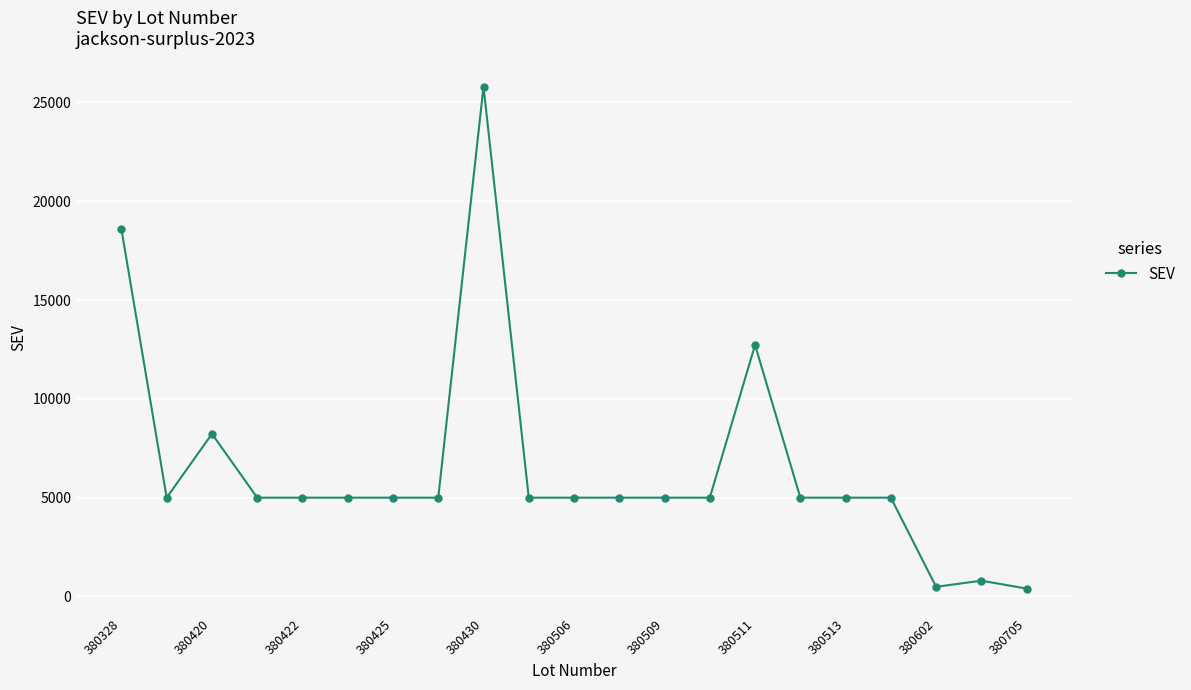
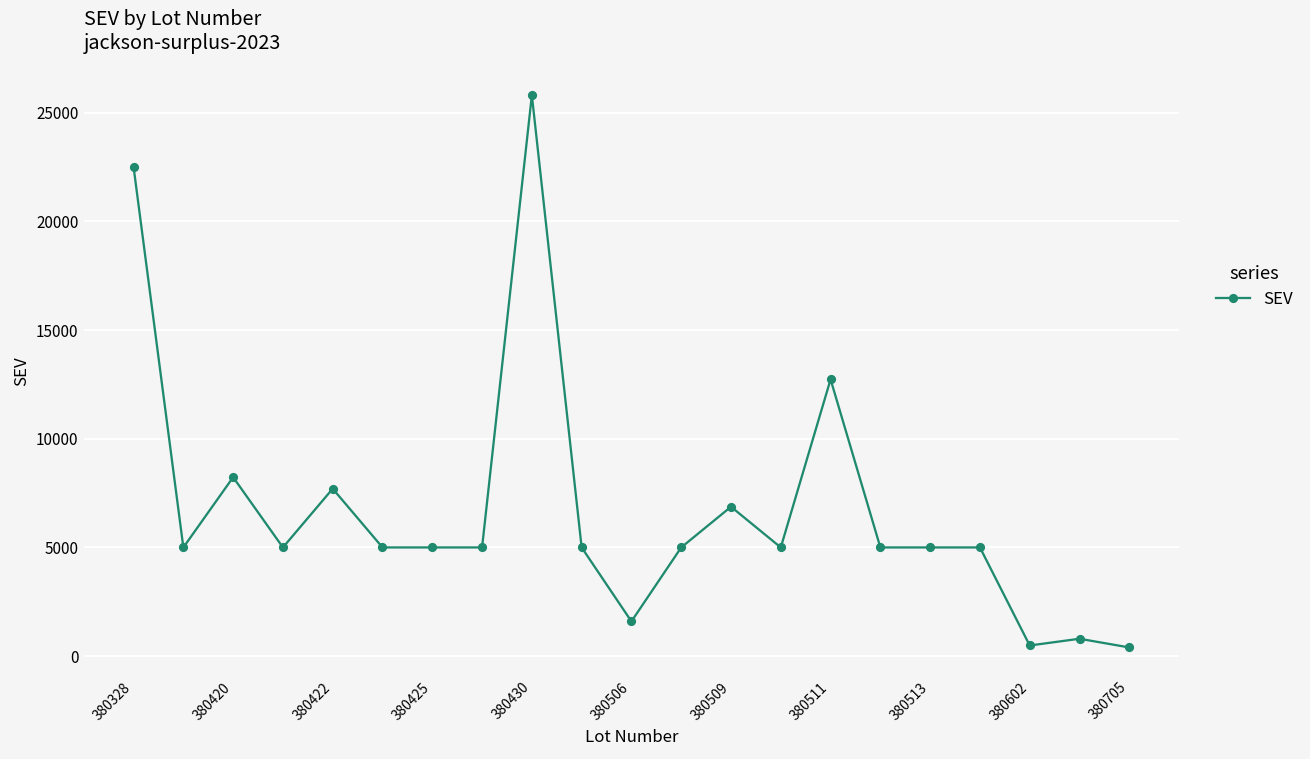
380328: 18600 -> 22500
380422: 5000 -> 7700
380506: 5000 -> 1600
380509: 5000 -> 6900
